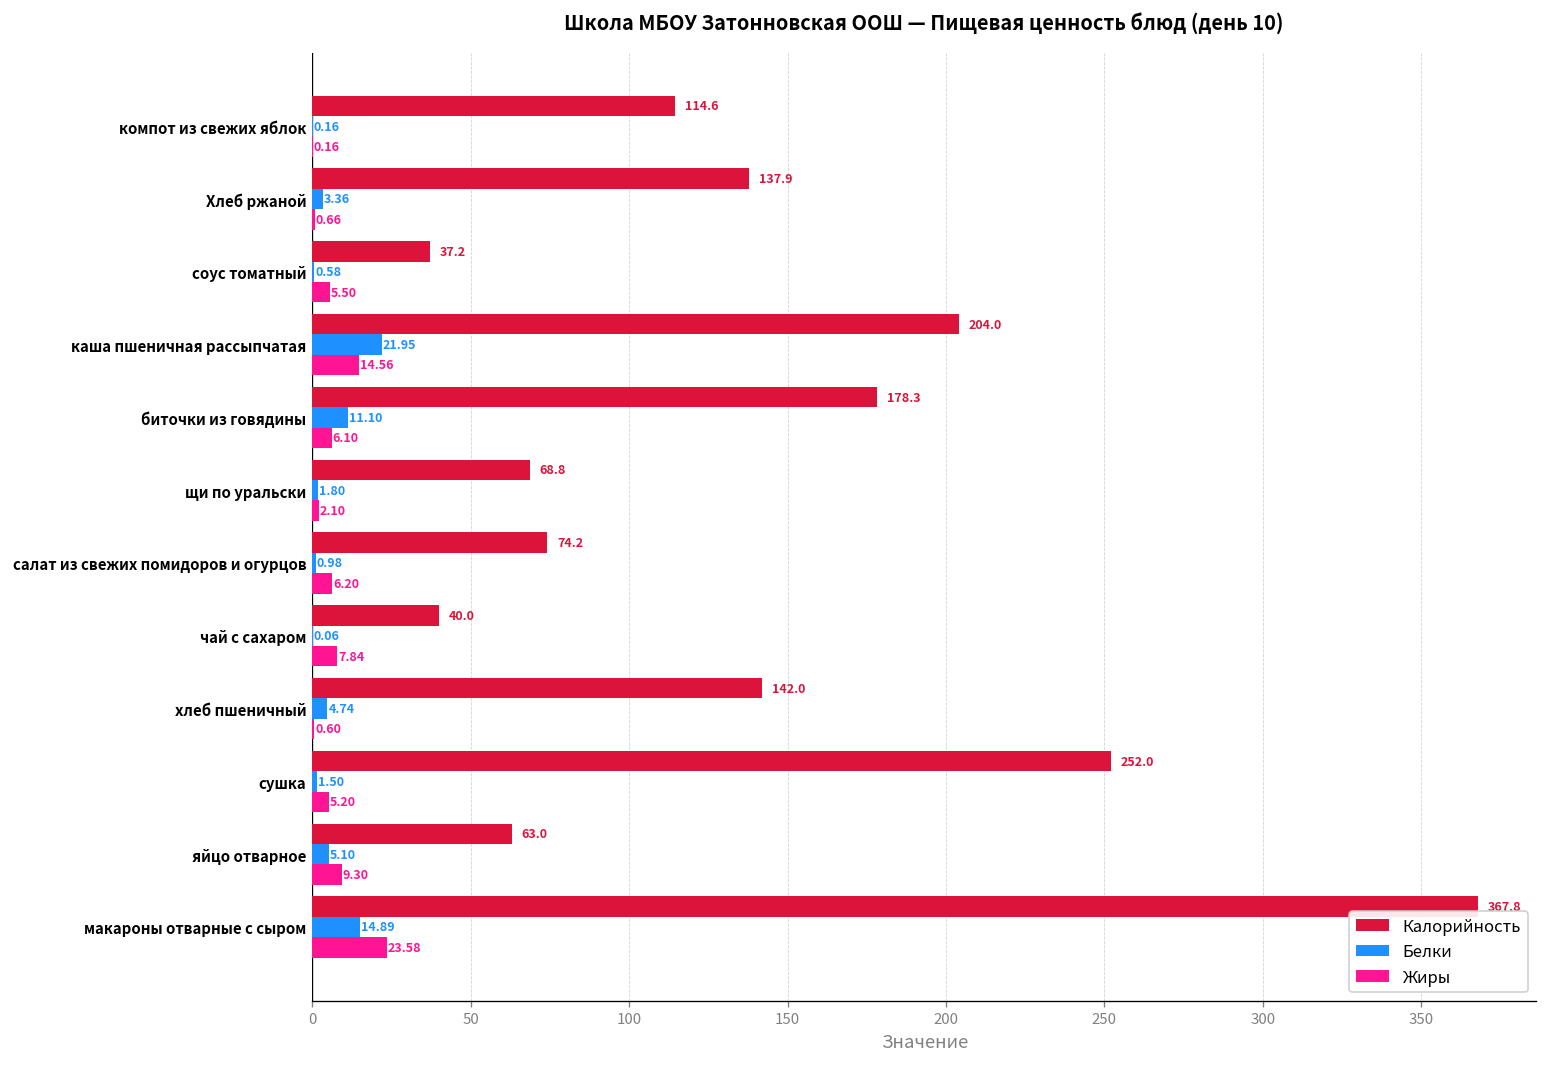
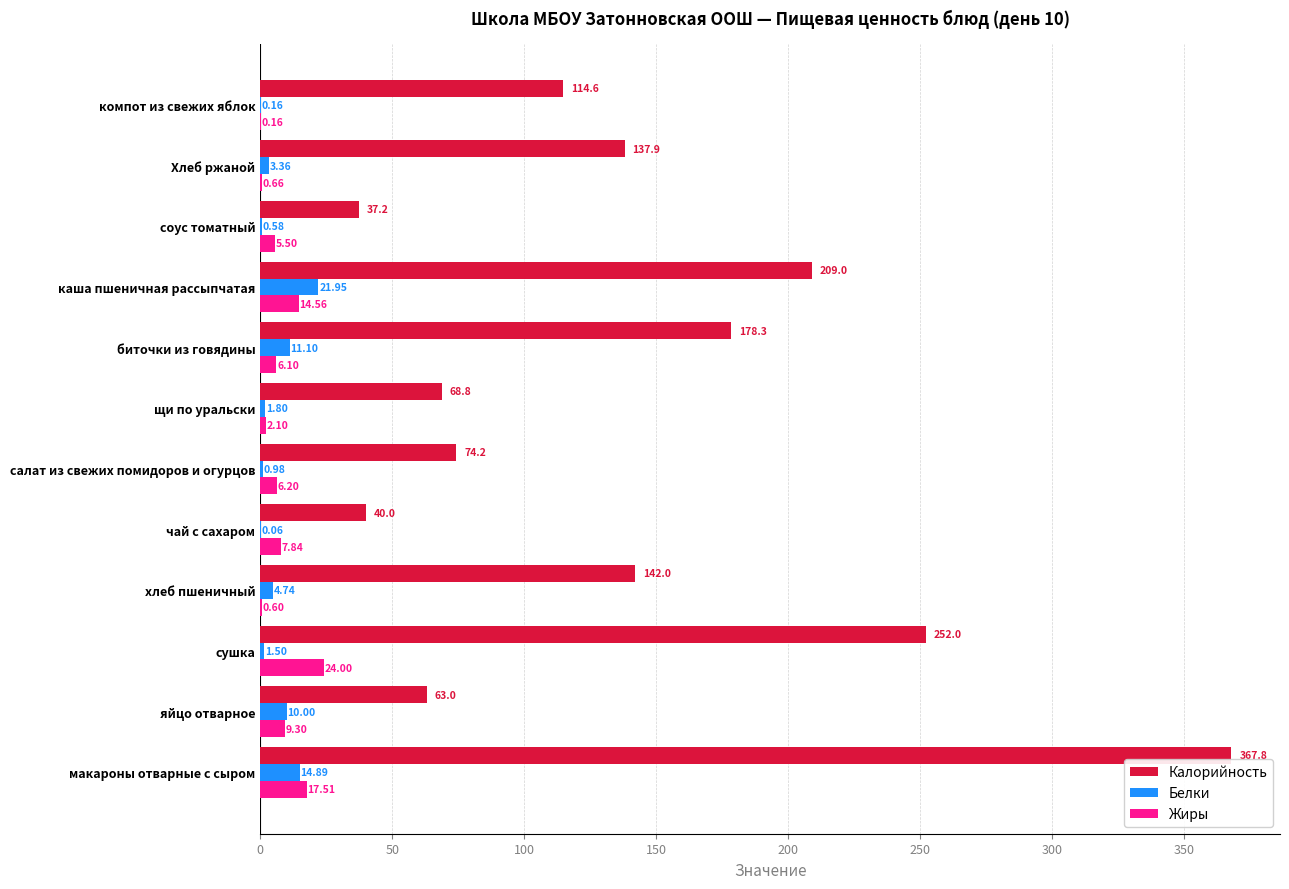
Калорийность, каша пшеничная рассыпчатая: 204.0 -> 209.0
Жиры, сушка: 5.20 -> 24.00
Белки, яйцо отварное: 5.10 -> 10.00
Жиры, макароны отварные с сыром: 23.58 -> 17.51
